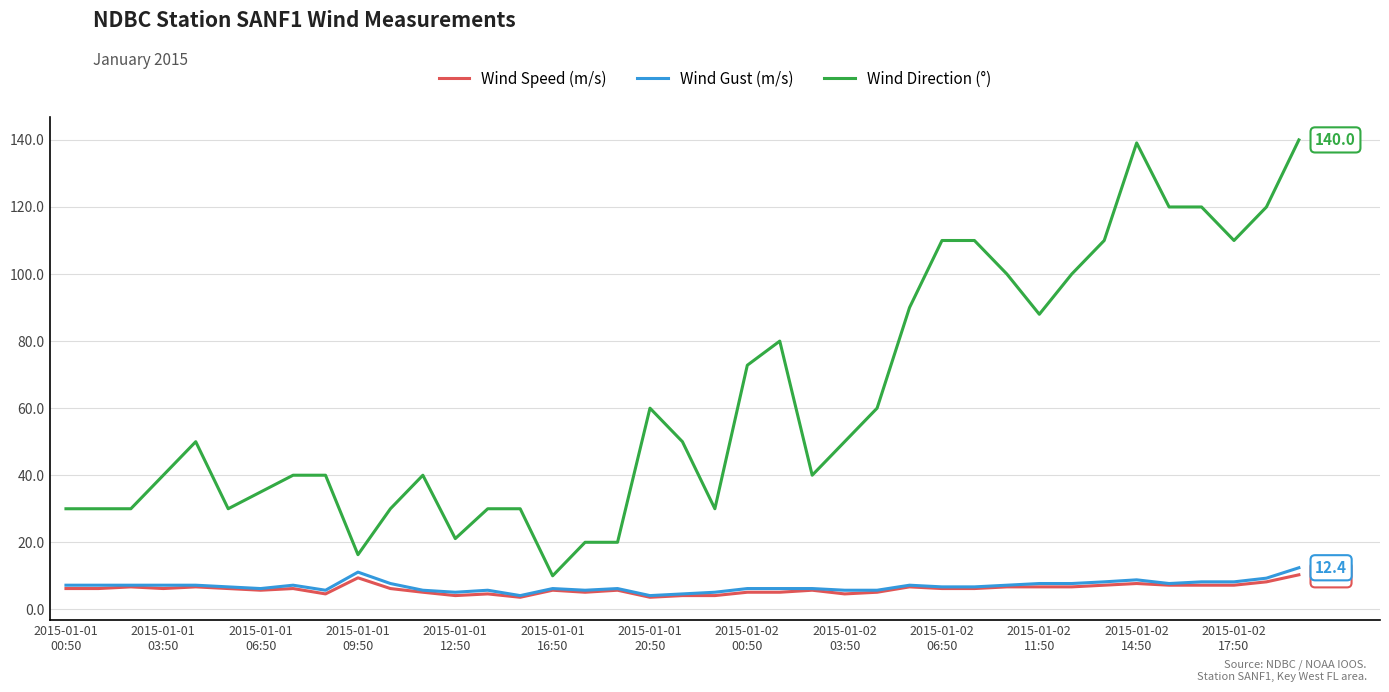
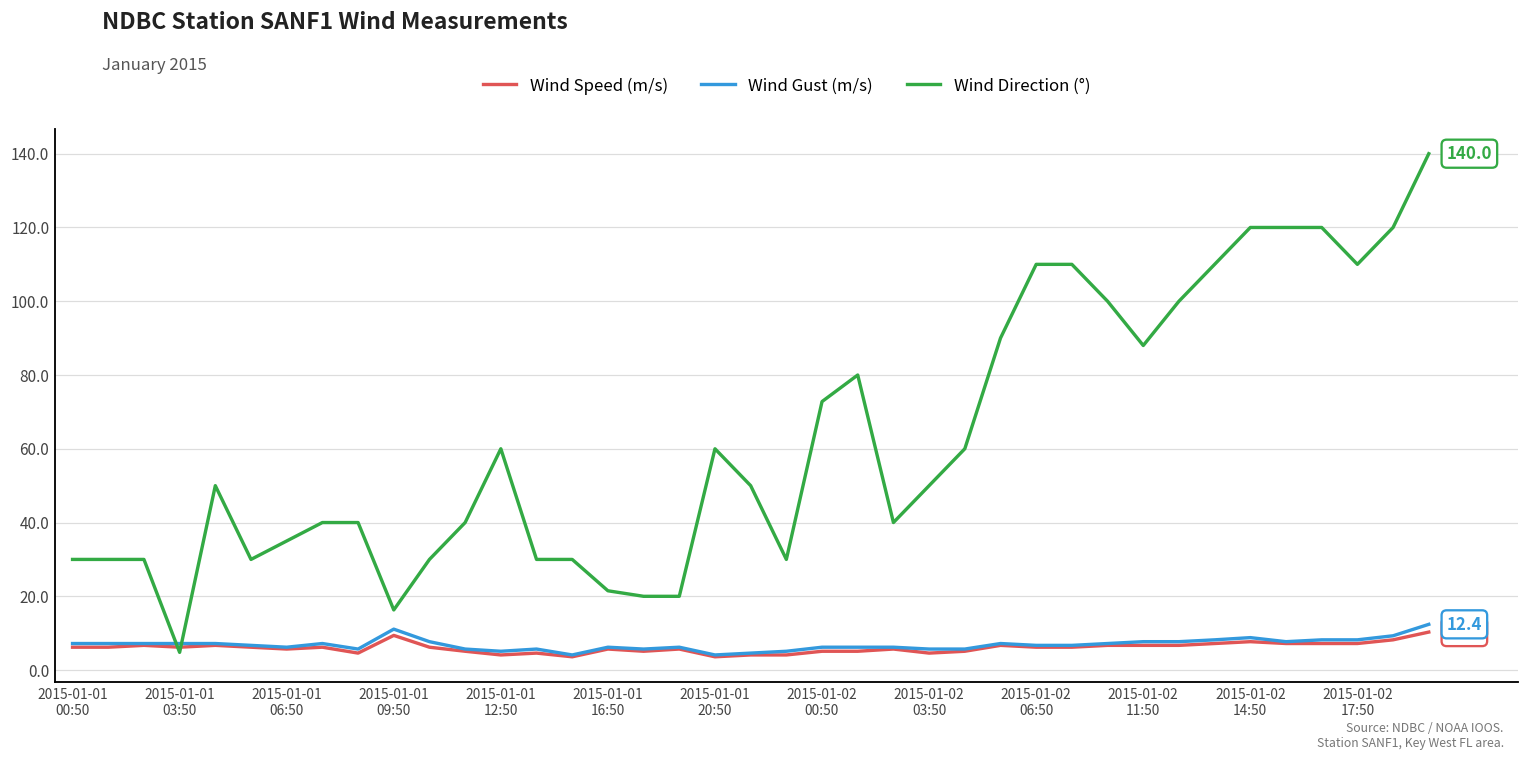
Wind Direction (°), 2015-01-01 03:50: 40 -> 5
Wind Direction (°), 2015-01-01 12:50: 21 -> 60
Wind Direction (°), 2015-01-01 16:50: 10 -> 22
Wind Direction (°), 2015-01-02 14:50: 139 -> 120
